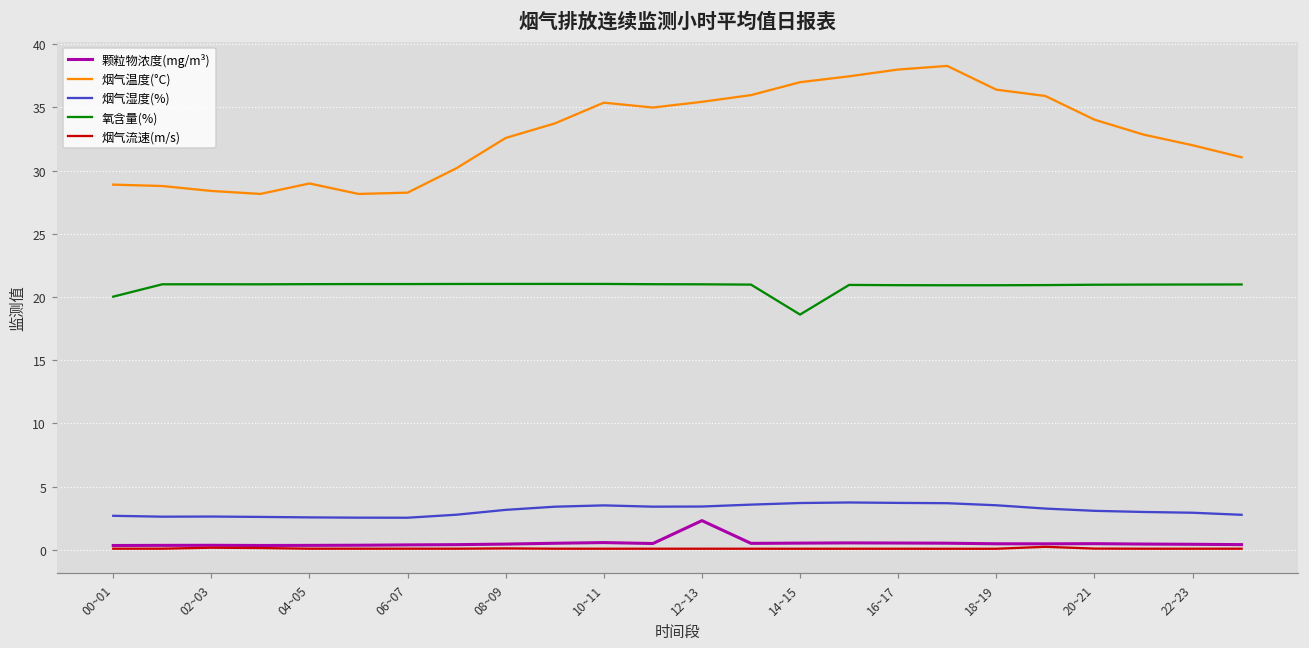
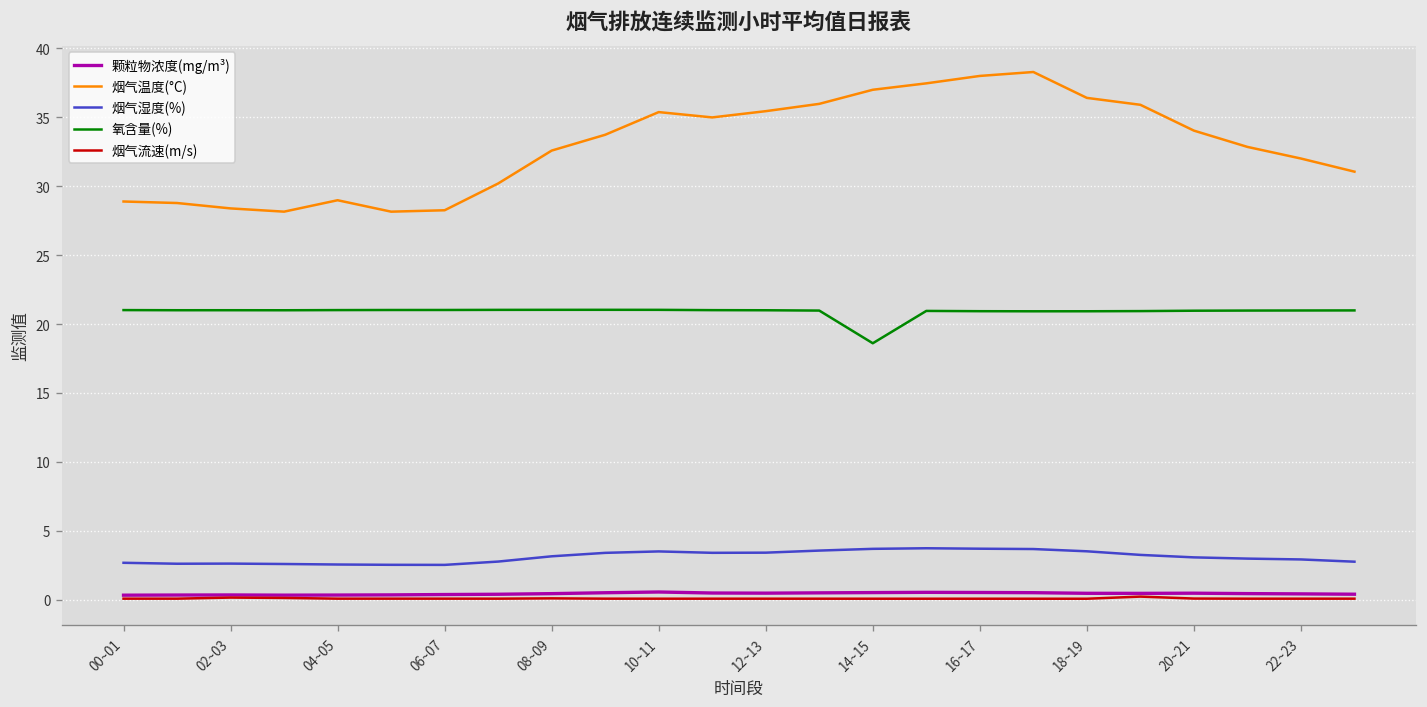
氧含量(%), 00~01: 20.0 -> 21.0
颗粒物浓度(mg/m³), 12~13: 2.3 -> 0.5
